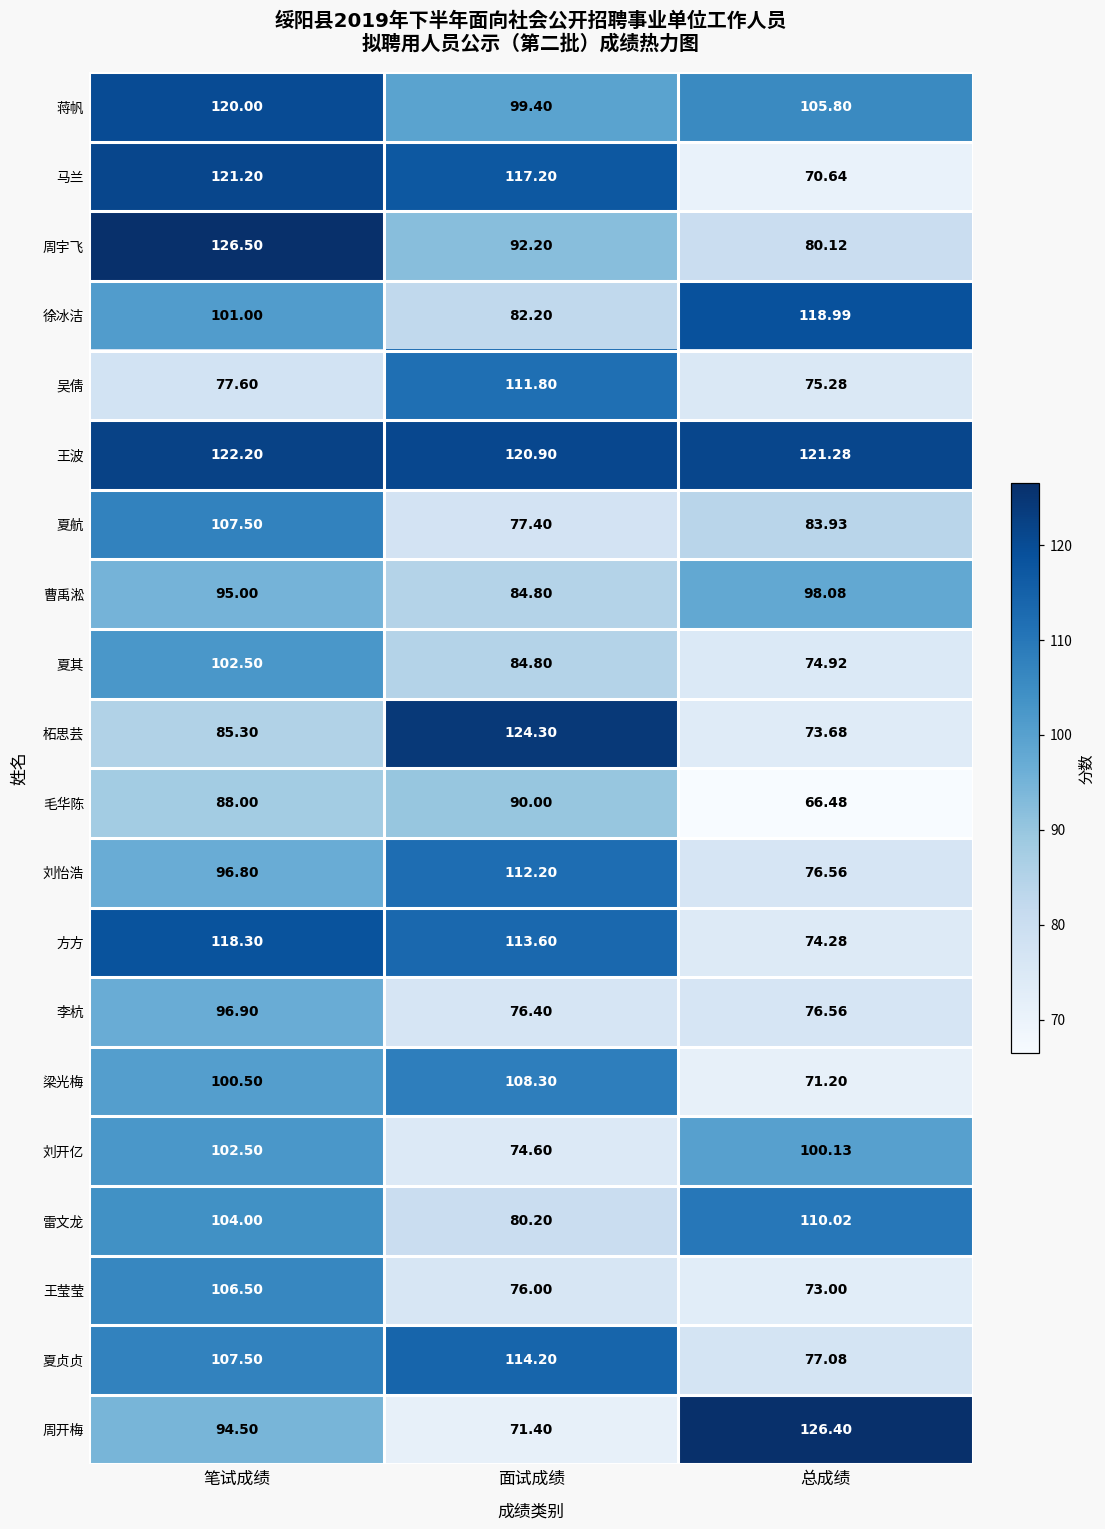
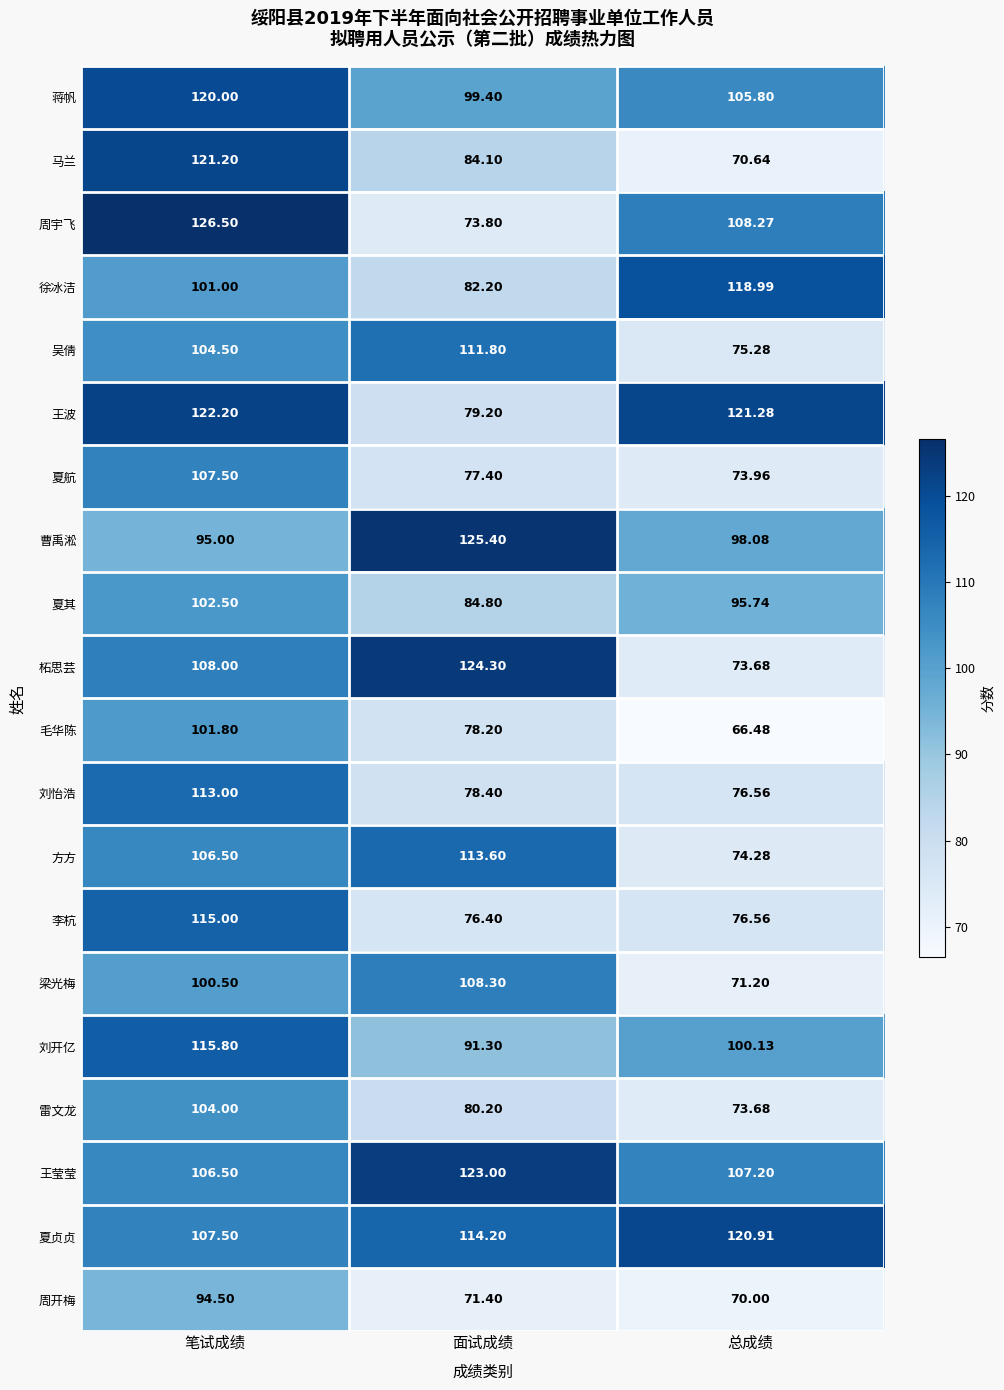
马兰, 面试成绩: 117.20 -> 84.10
周宇飞, 面试成绩: 92.20 -> 73.80
周宇飞, 总成绩: 80.12 -> 108.27
吴倩, 笔试成绩: 77.60 -> 104.50
王波, 面试成绩: 120.90 -> 79.20
夏航, 总成绩: 83.93 -> 73.96
曹禹淞, 面试成绩: 84.80 -> 125.40
夏其, 总成绩: 74.92 -> 95.74
柘思芸, 笔试成绩: 85.30 -> 108.00
毛华陈, 笔试成绩: 88.00 -> 101.80
毛华陈, 面试成绩: 90.00 -> 78.20
刘怡浩, 笔试成绩: 96.80 -> 113.00
刘怡浩, 面试成绩: 112.20 -> 78.40
方方, 笔试成绩: 118.30 -> 106.50
李杭, 笔试成绩: 96.90 -> 115.00
刘开亿, 笔试成绩: 102.50 -> 115.80
刘开亿, 面试成绩: 74.60 -> 91.30
雷文龙, 总成绩: 110.02 -> 73.68
王莹莹, 面试成绩: 76.00 -> 123.00
王莹莹, 总成绩: 73.00 -> 107.20
夏贞贞, 总成绩: 77.08 -> 120.91
周开梅, 总成绩: 126.40 -> 70.00
